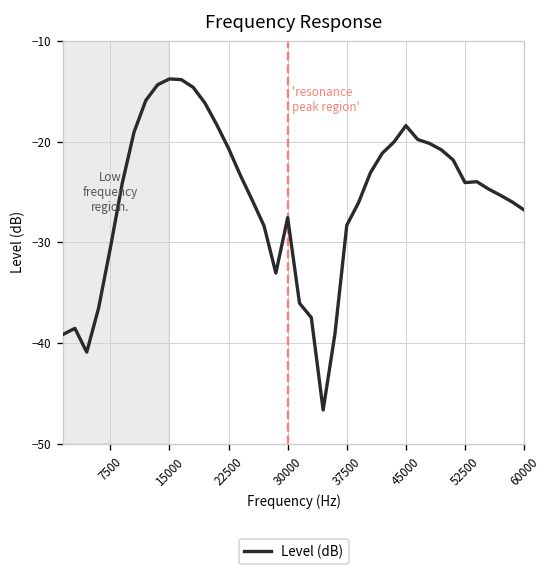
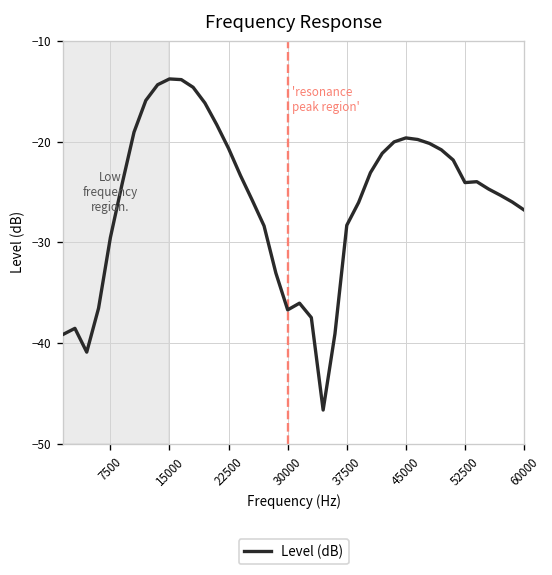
7500: -31 -> -30
30000: -28 -> -37
45000: -18 -> -20
